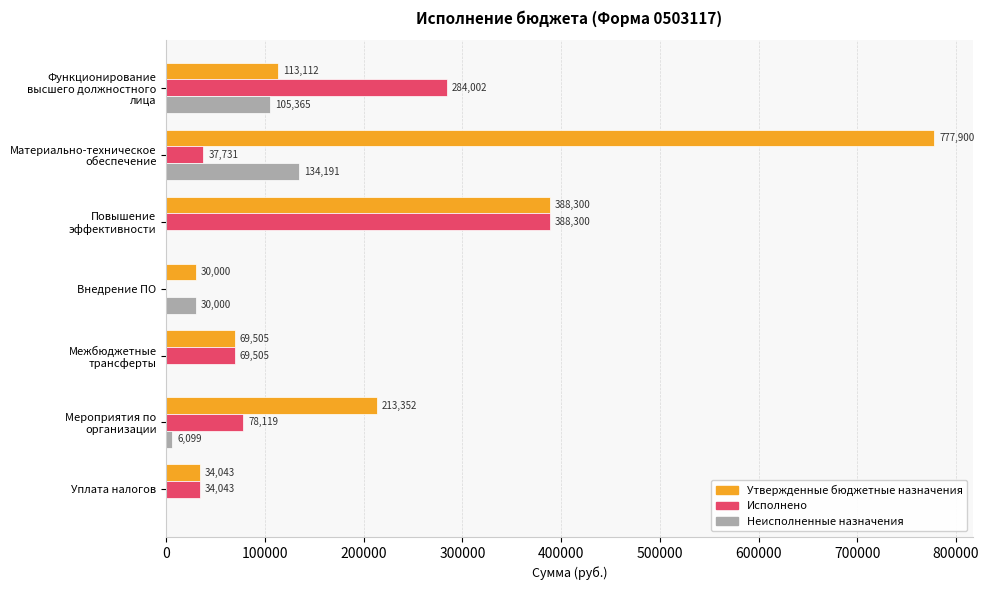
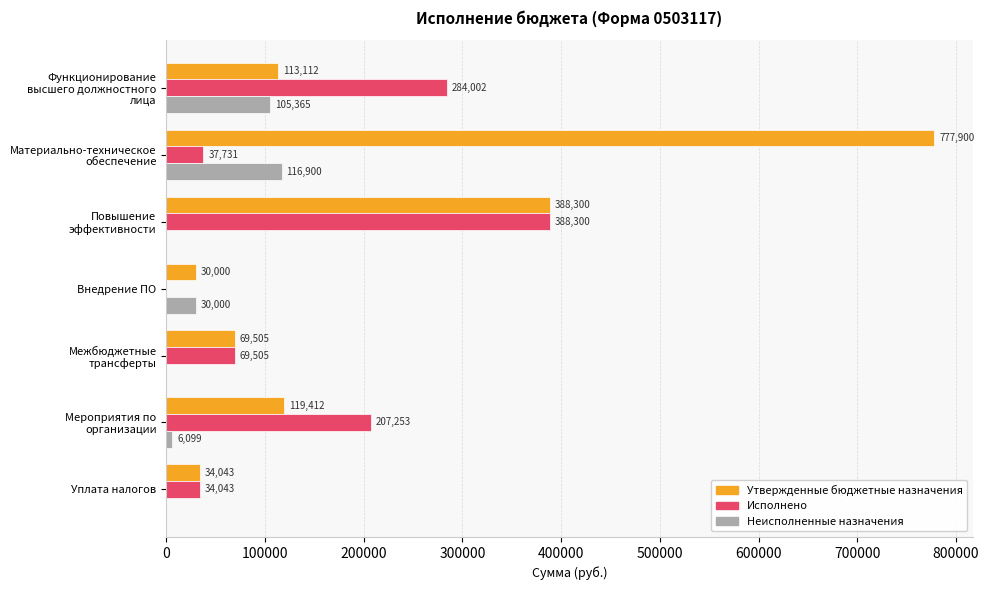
Неисполненные назначения, Материально-техническое обеспечение: 134,191 -> 116,900
Утвержденные бюджетные назначения, Мероприятия по организации: 213,352 -> 119,412
Исполнено, Мероприятия по организации: 78,119 -> 207,253
